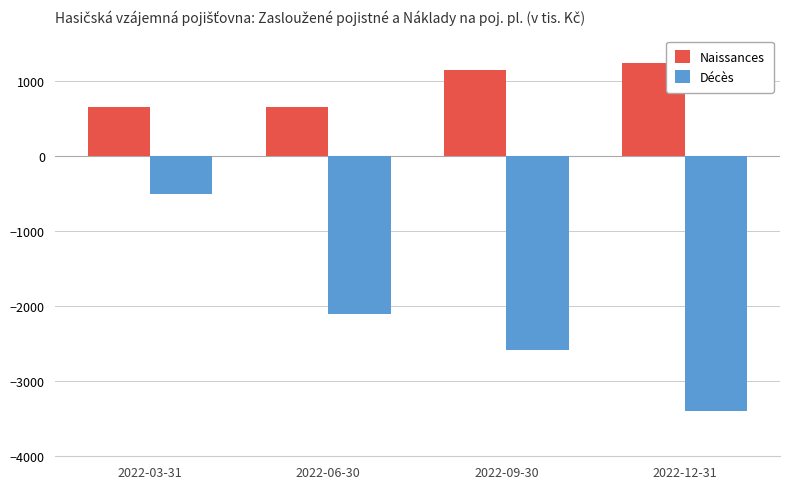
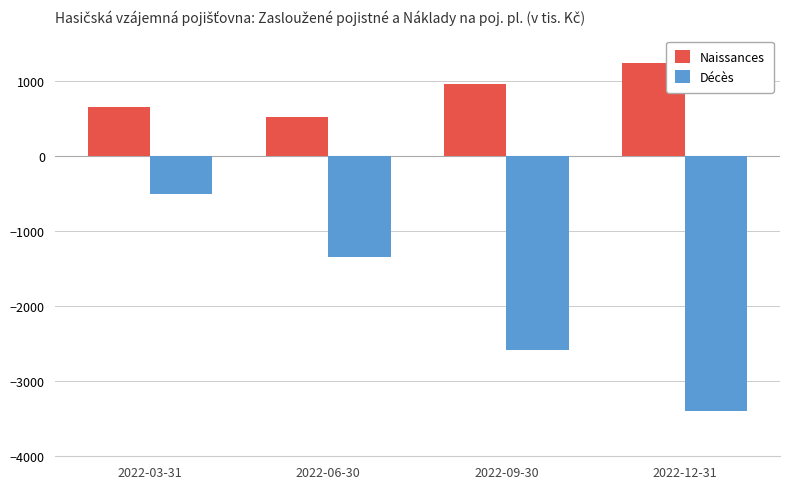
Naissances, 2022-06-30: 600 -> 500
Décès, 2022-06-30: -2100 -> -1300
Naissances, 2022-09-30: 1100 -> 1000
